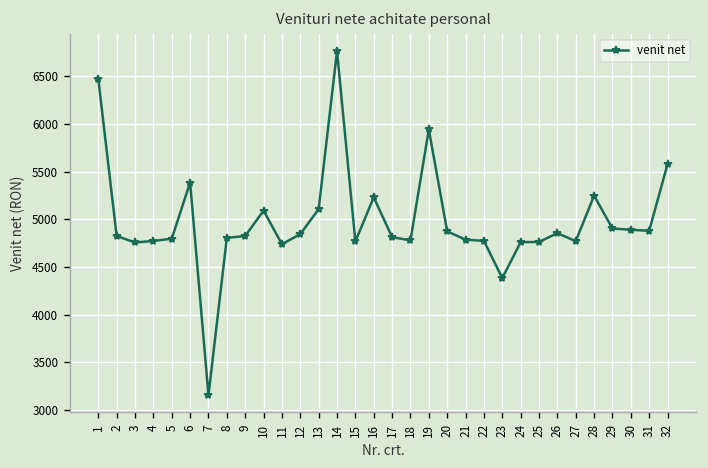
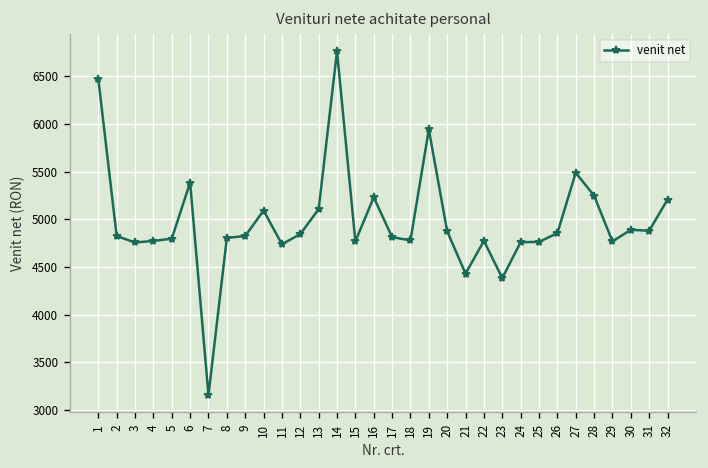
21: 4800 -> 4400
27: 4800 -> 5500
29: 4900 -> 4800
32: 5600 -> 5200
